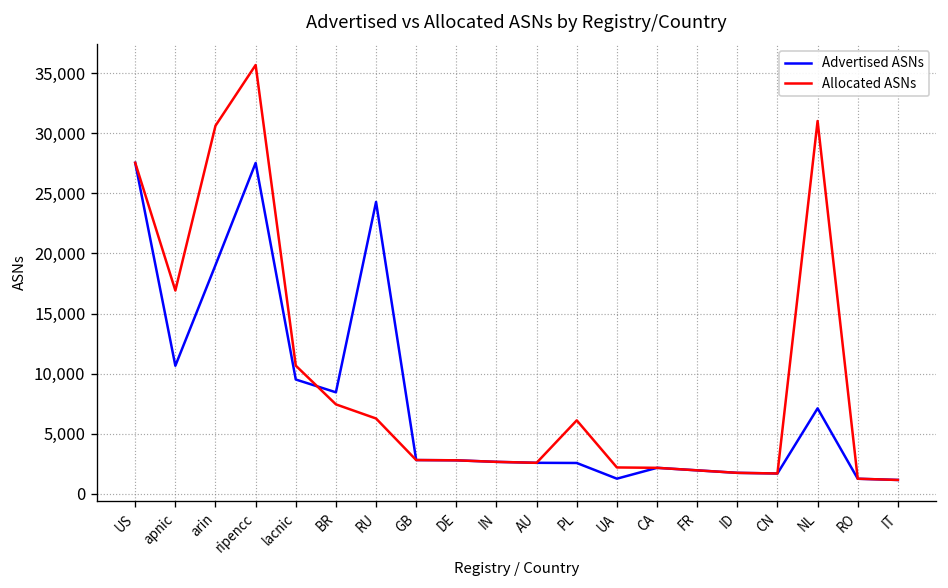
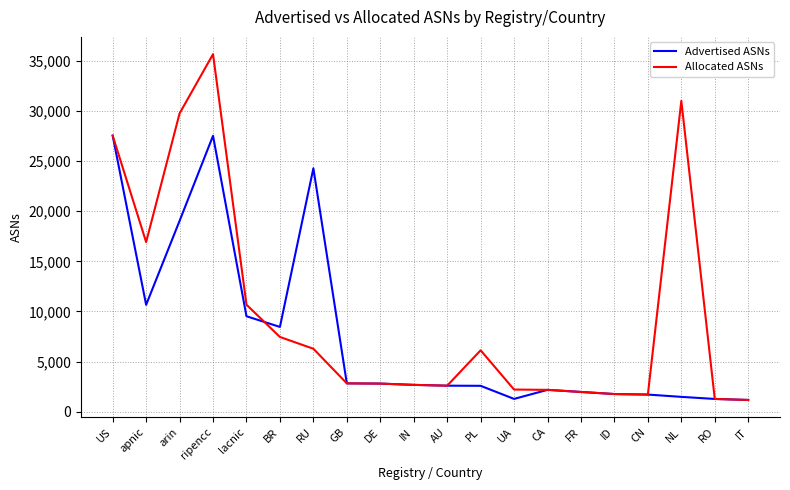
Allocated ASNs, arin: 30,600 -> 29,800
Advertised ASNs, NL: 7,100 -> 1,500
